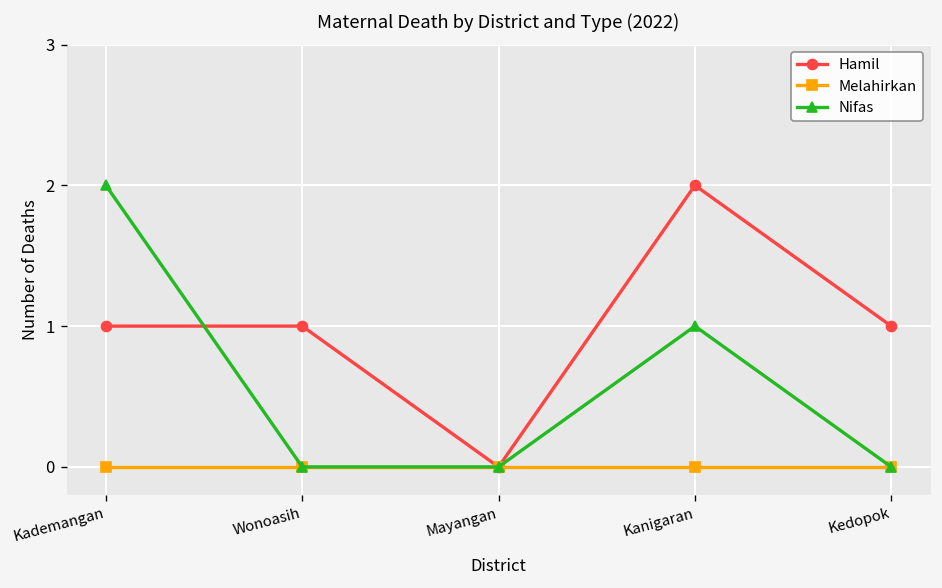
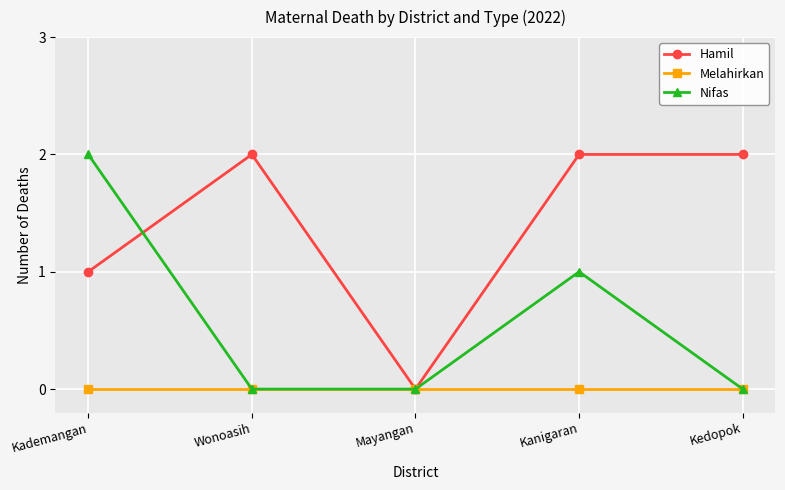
Hamil, Wonoasih: 1 -> 2
Hamil, Kedopok: 1 -> 2
